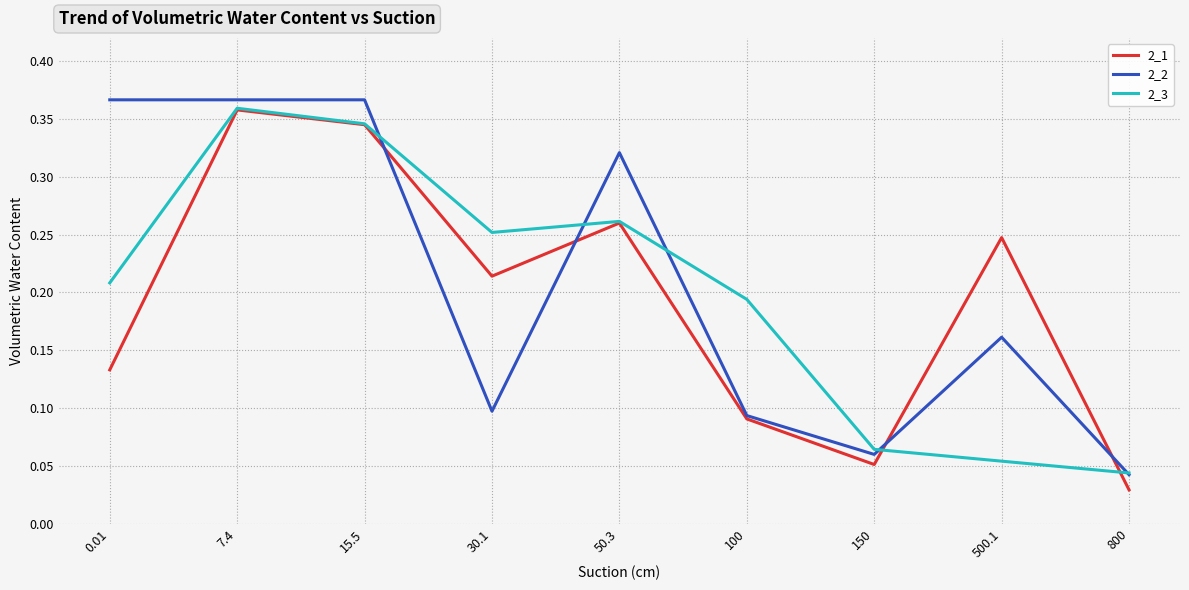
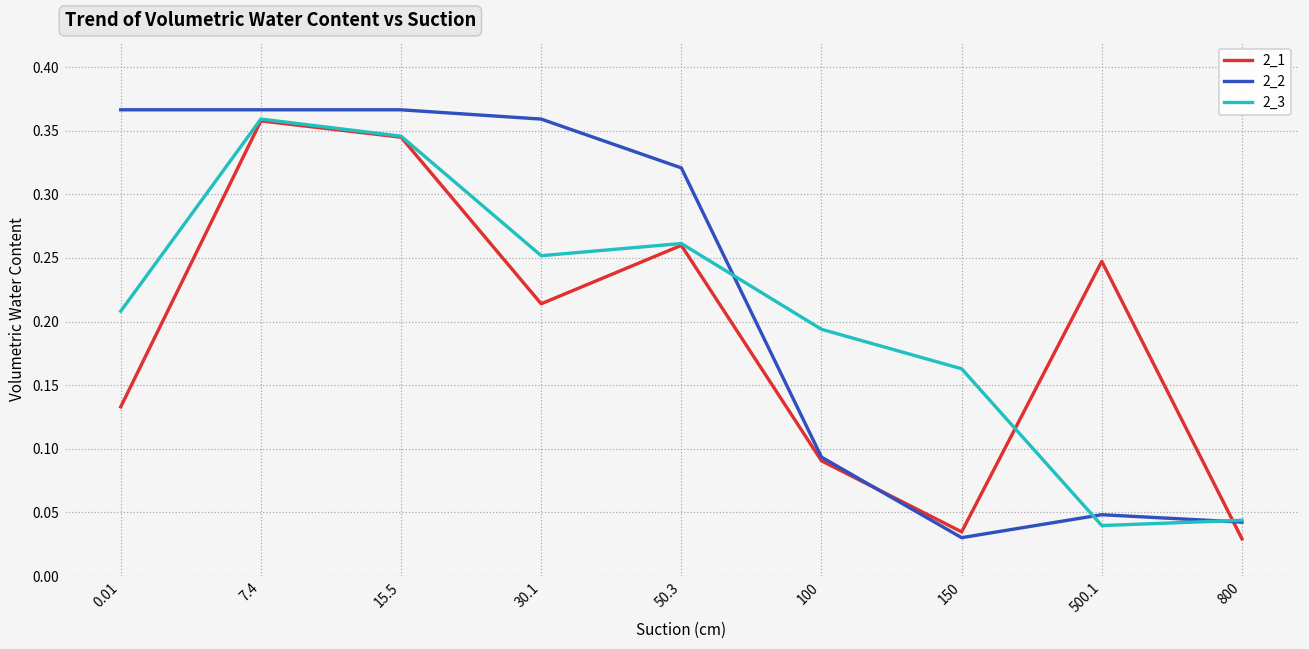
2_2, 30.1: 0.097 -> 0.359
2_1, 150: 0.051 -> 0.035
2_2, 150: 0.060 -> 0.030
2_3, 150: 0.064 -> 0.163
2_2, 500.1: 0.161 -> 0.048
2_3, 500.1: 0.054 -> 0.040
